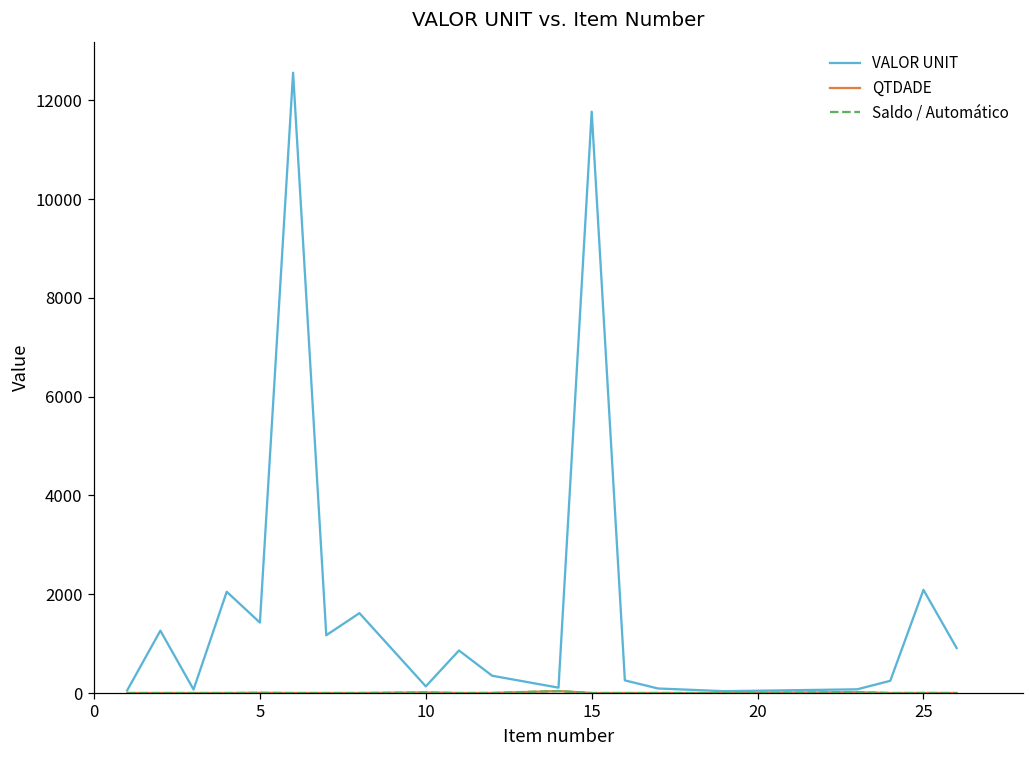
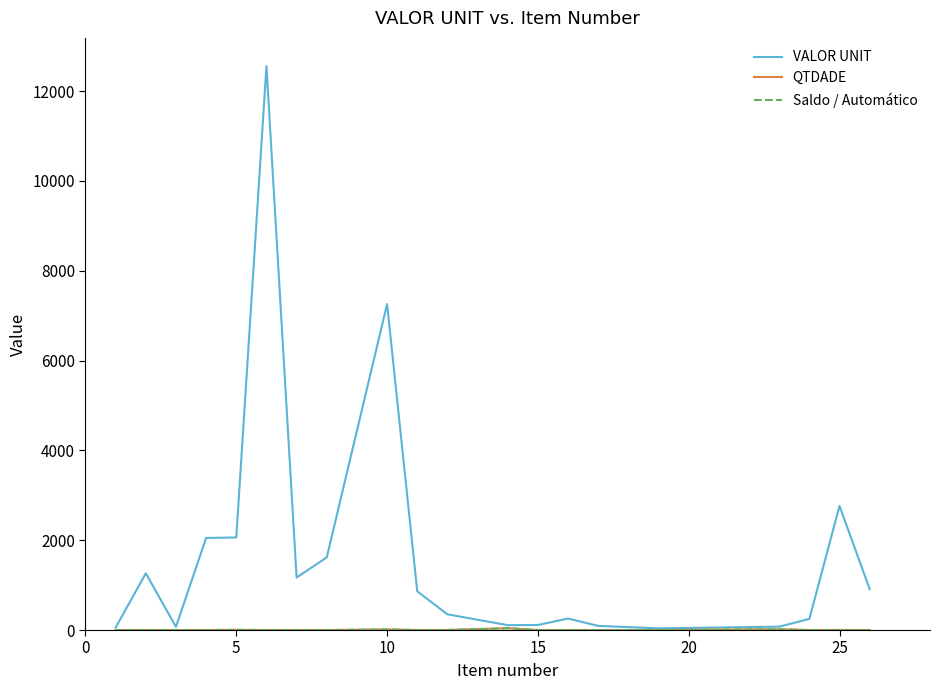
VALOR UNIT, 5: 1400 -> 2100
VALOR UNIT, 10: 100 -> 7300
VALOR UNIT, 15: 11800 -> 100
VALOR UNIT, 25: 2100 -> 2800
